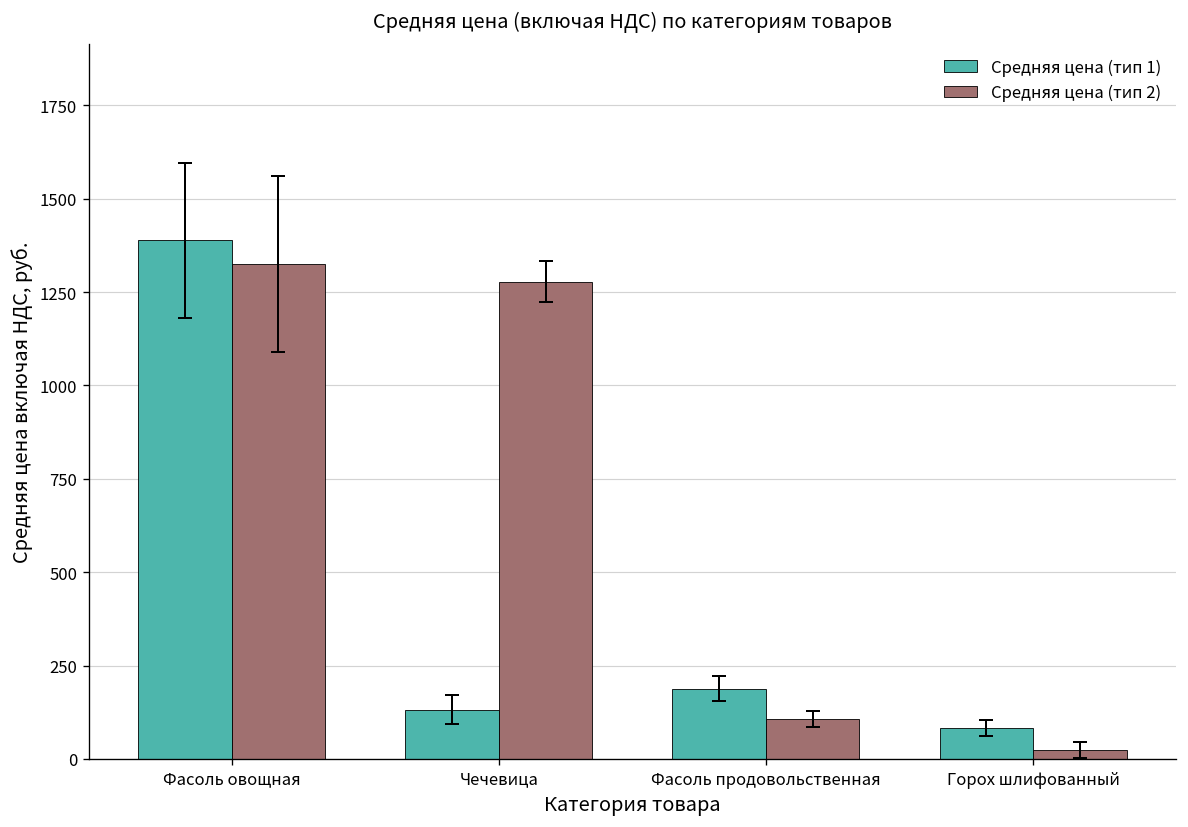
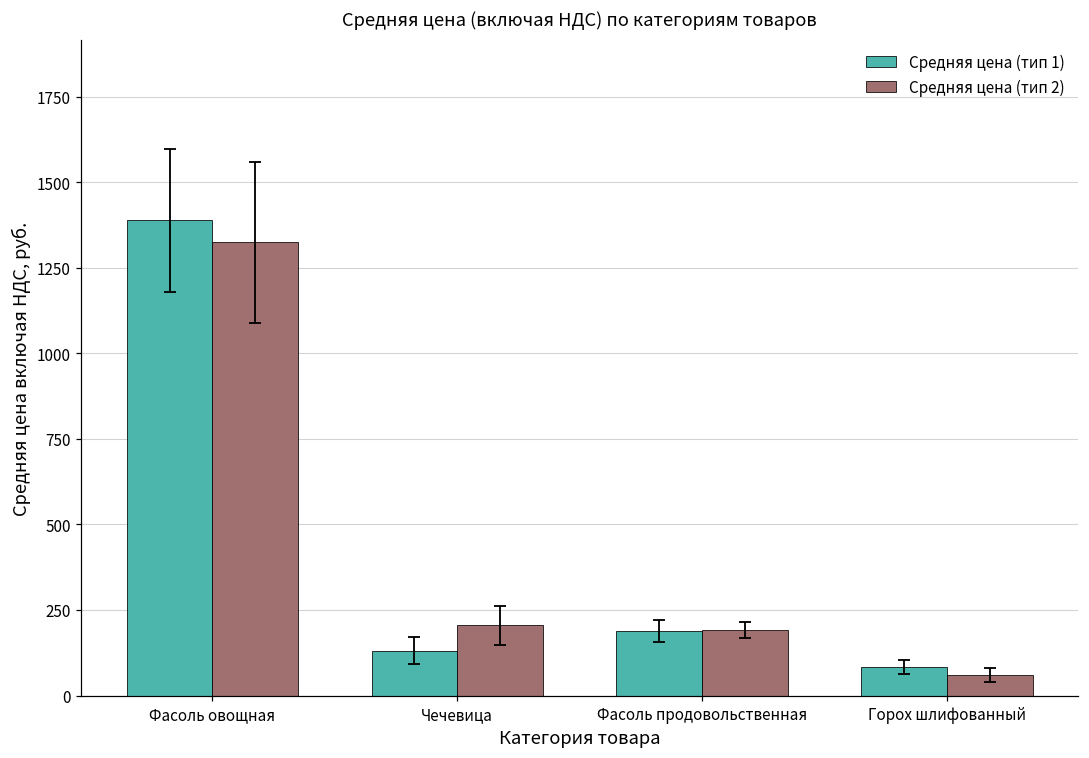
Средняя цена (тип 2), Чечевица: 1280 -> 200
Средняя цена (тип 2), Фасоль продовольственная: 110 -> 190
Средняя цена (тип 2), Горох шлифованный: 20 -> 60
